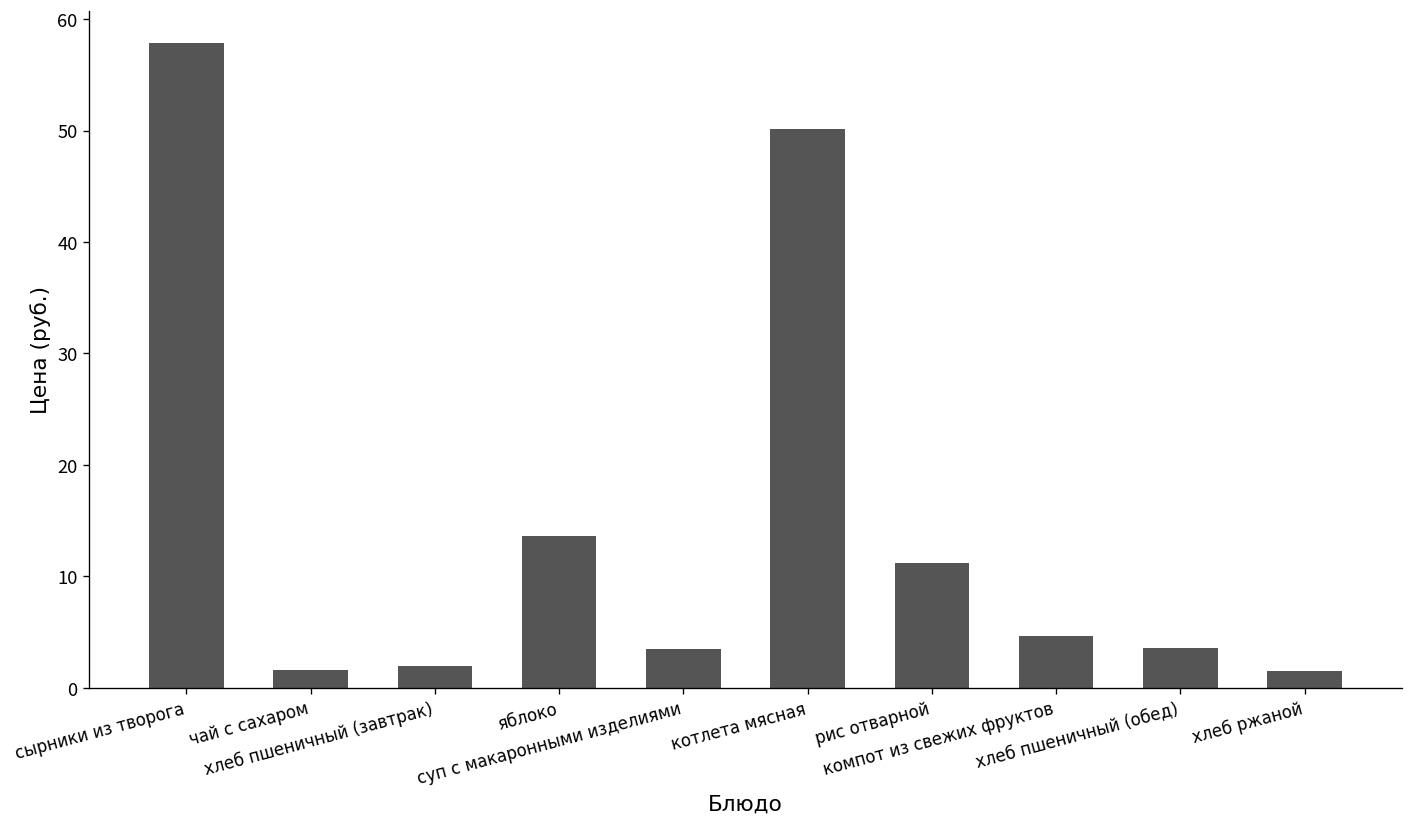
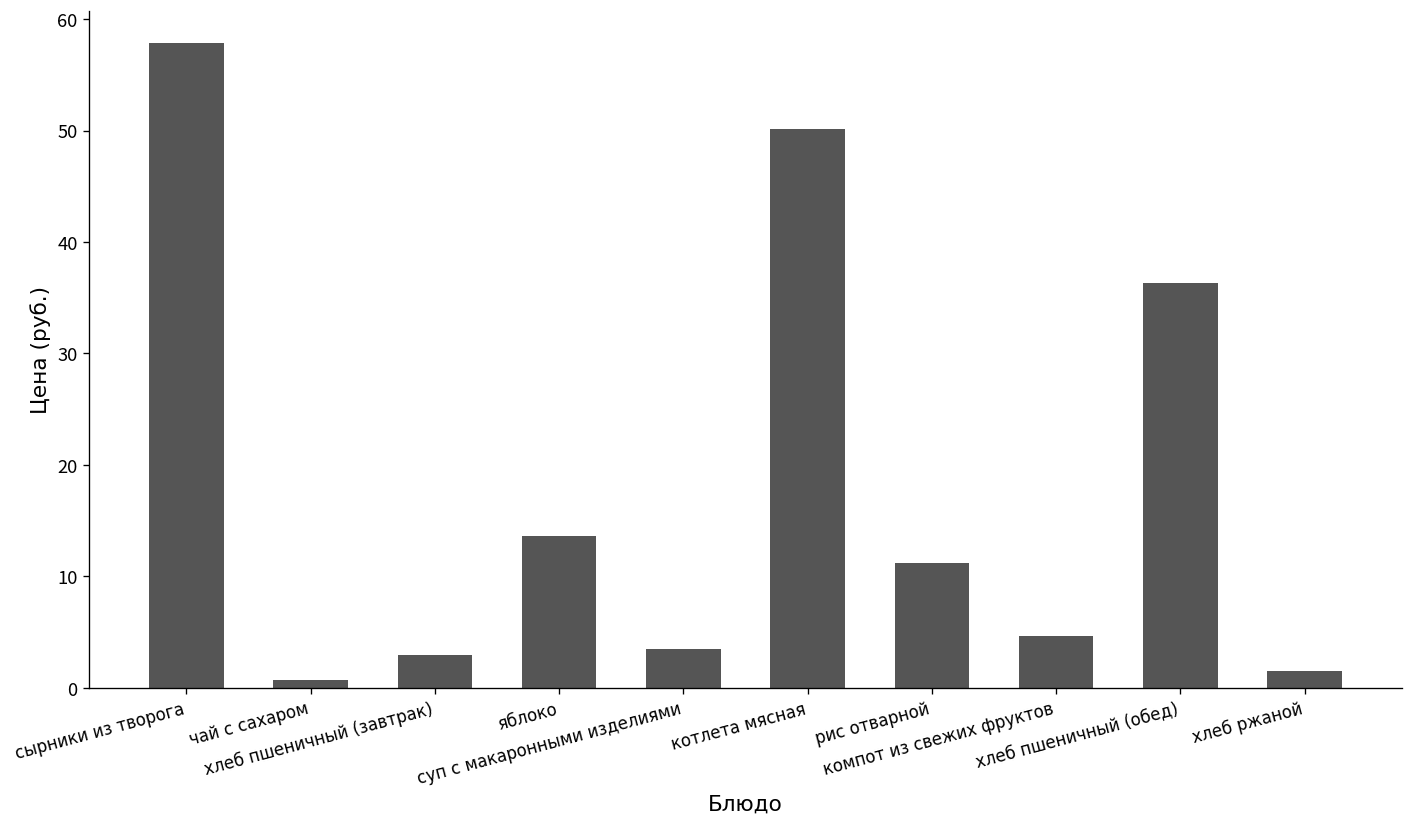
чай с сахаром: 2 -> 1
хлеб пшеничный (завтрак): 2 -> 3
хлеб пшеничный (обед): 4 -> 36
